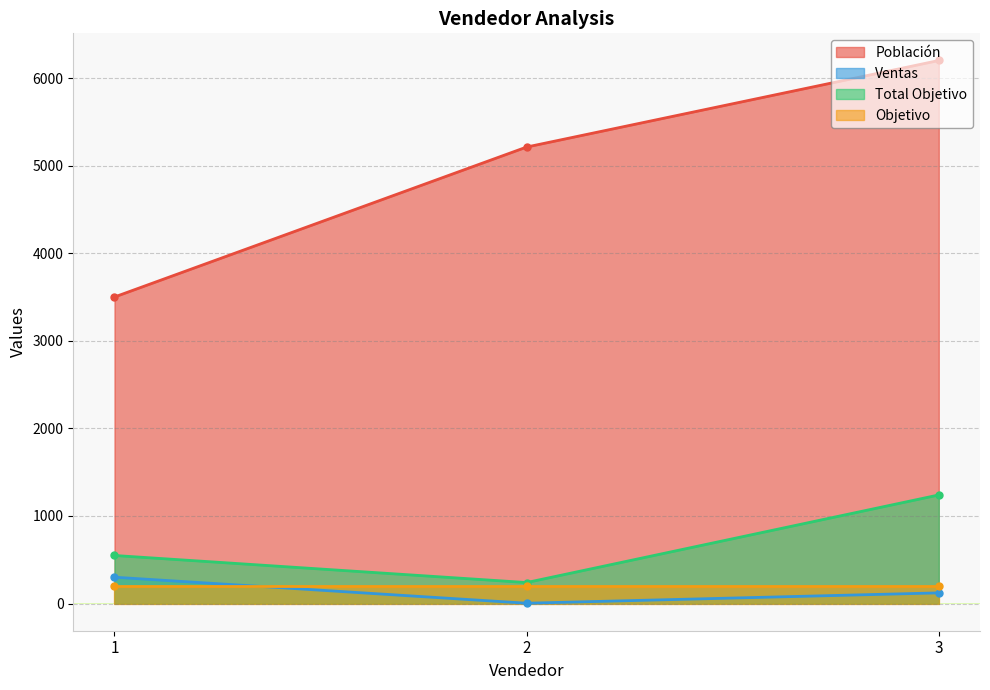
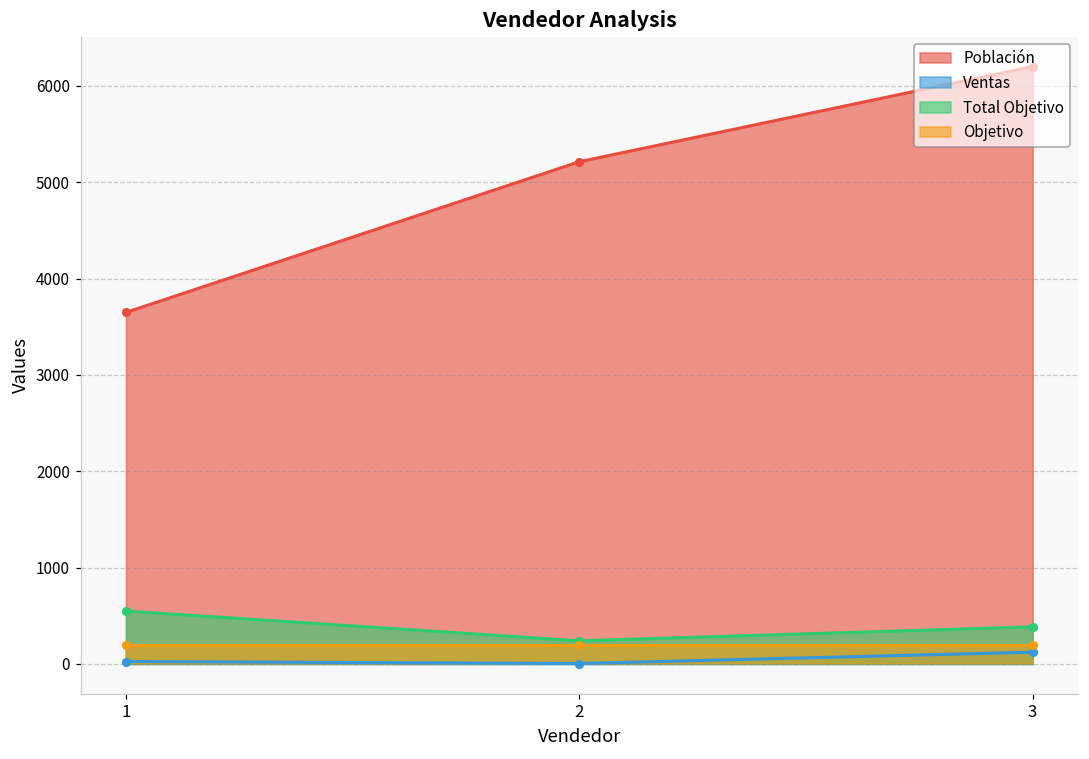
Población, 1: 3500 -> 3600
Ventas, 1: 300 -> 0
Total Objetivo, 3: 1200 -> 400
